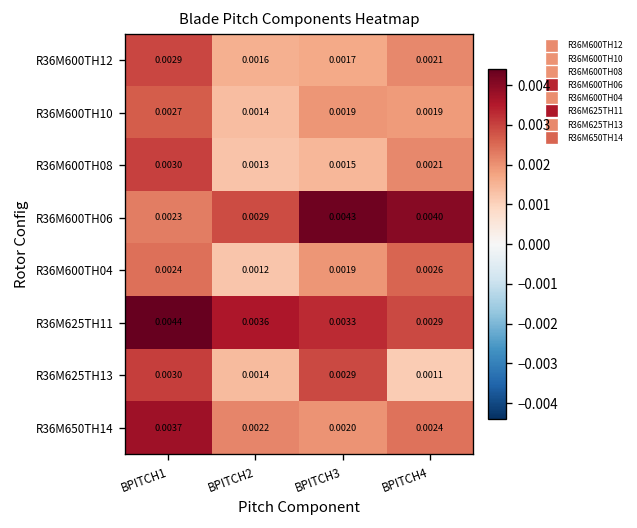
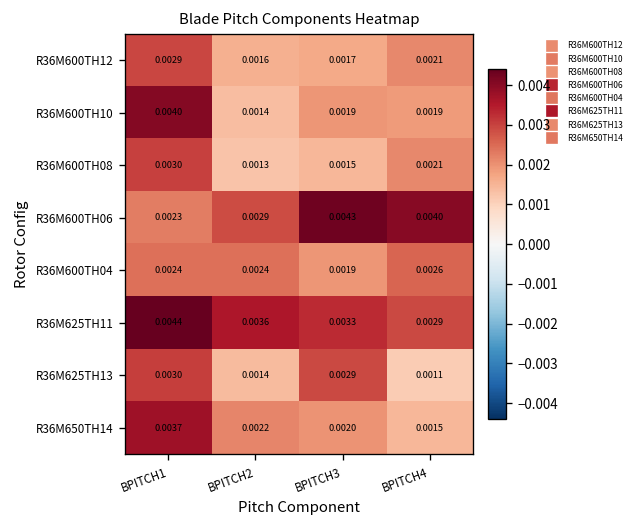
R36M600TH10, BPITCH1: 0.0027 -> 0.0040
R36M600TH04, BPITCH2: 0.0012 -> 0.0024
R36M650TH14, BPITCH4: 0.0024 -> 0.0015
